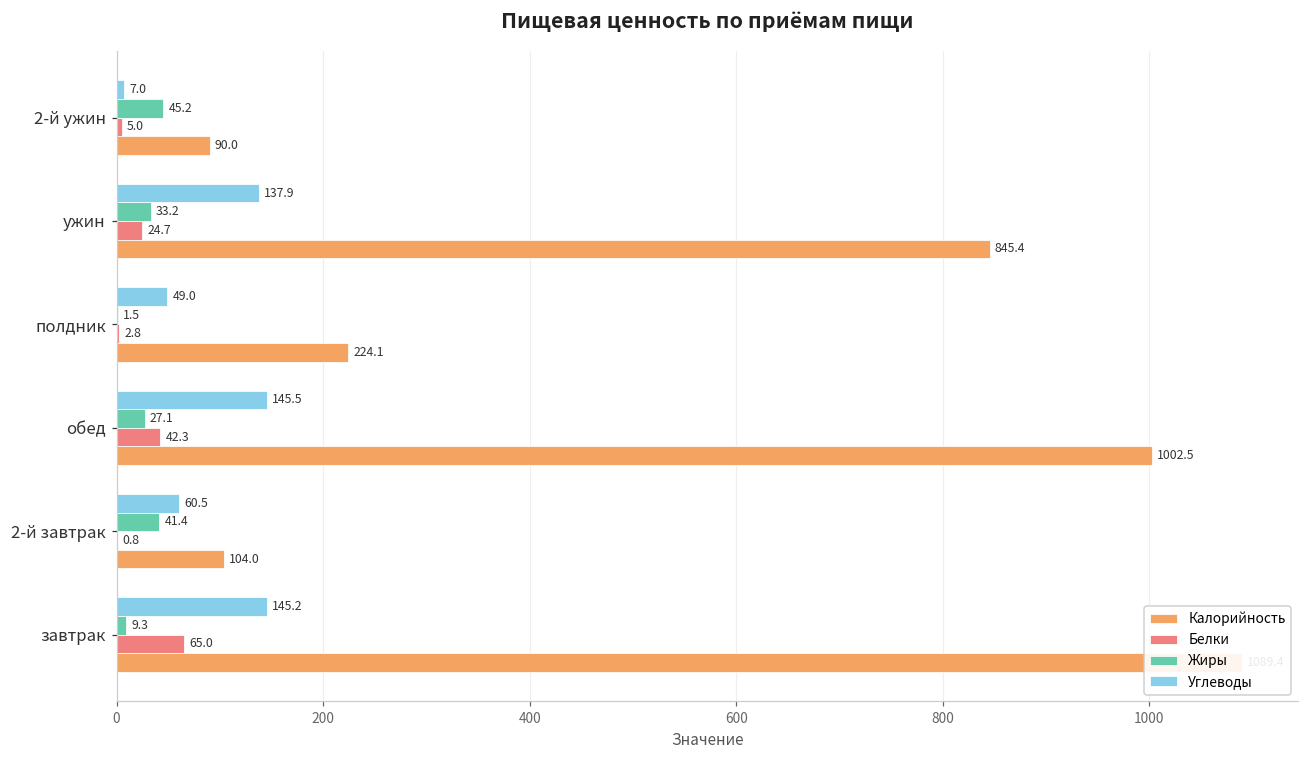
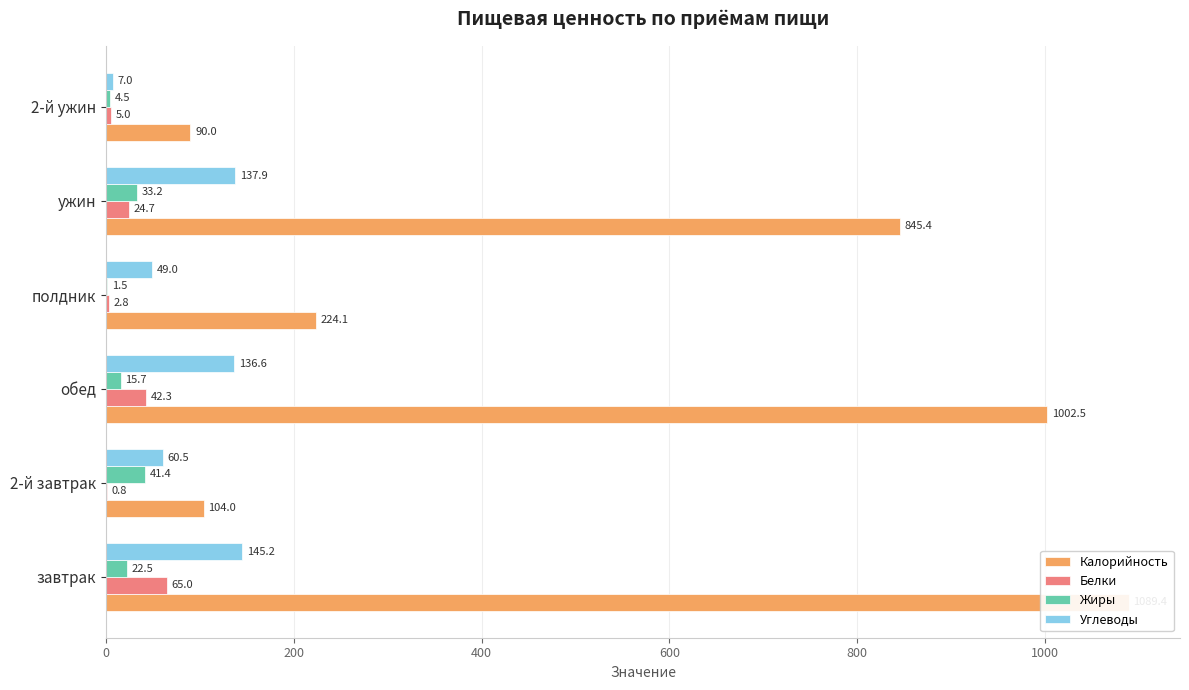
Жиры, 2-й ужин: 45.2 -> 4.5
Углеводы, обед: 145.5 -> 136.6
Жиры, обед: 27.1 -> 15.7
Жиры, завтрак: 9.3 -> 22.5
